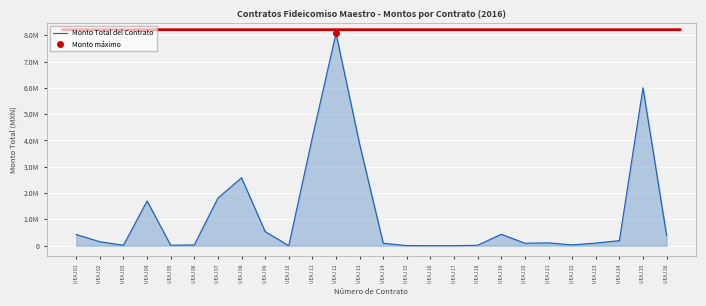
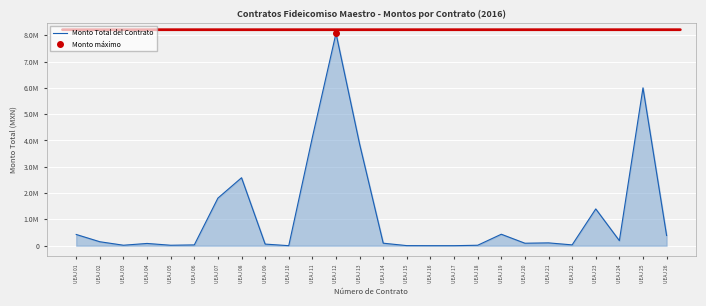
Monto Total del Contrato, UEAJ 04: 1700000 -> 100000
Monto Total del Contrato, UEAJ 09: 500000 -> 100000
Monto Total del Contrato, UEAJ 23: 100000 -> 1400000
